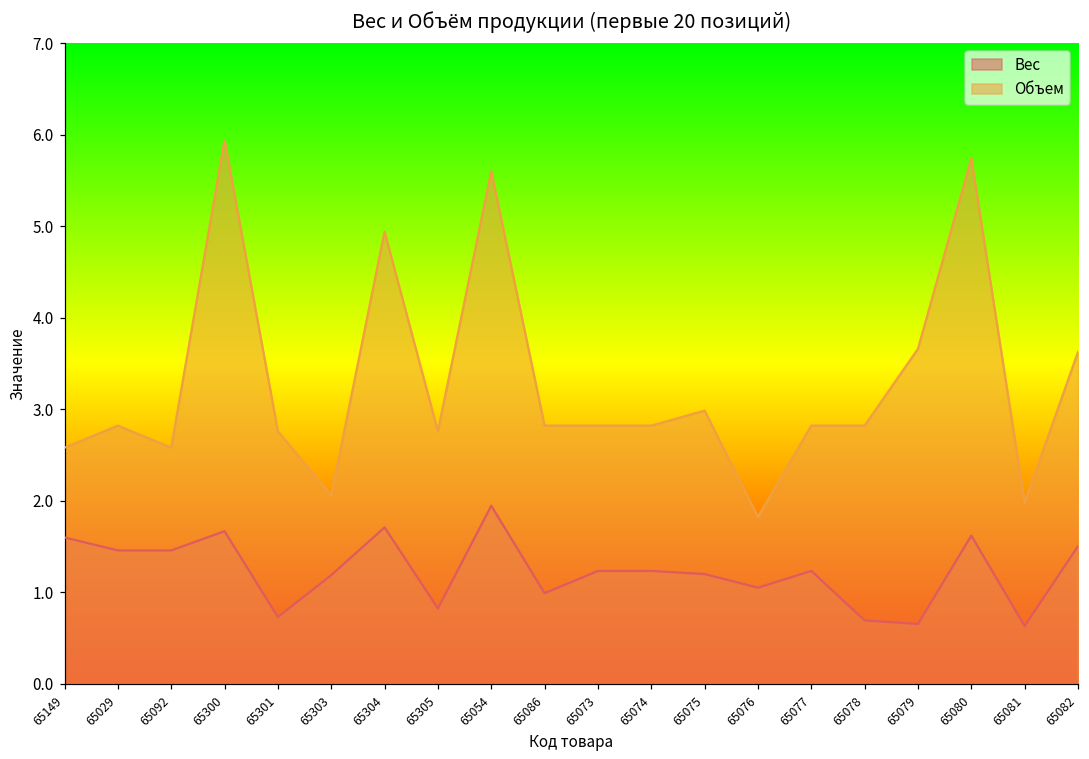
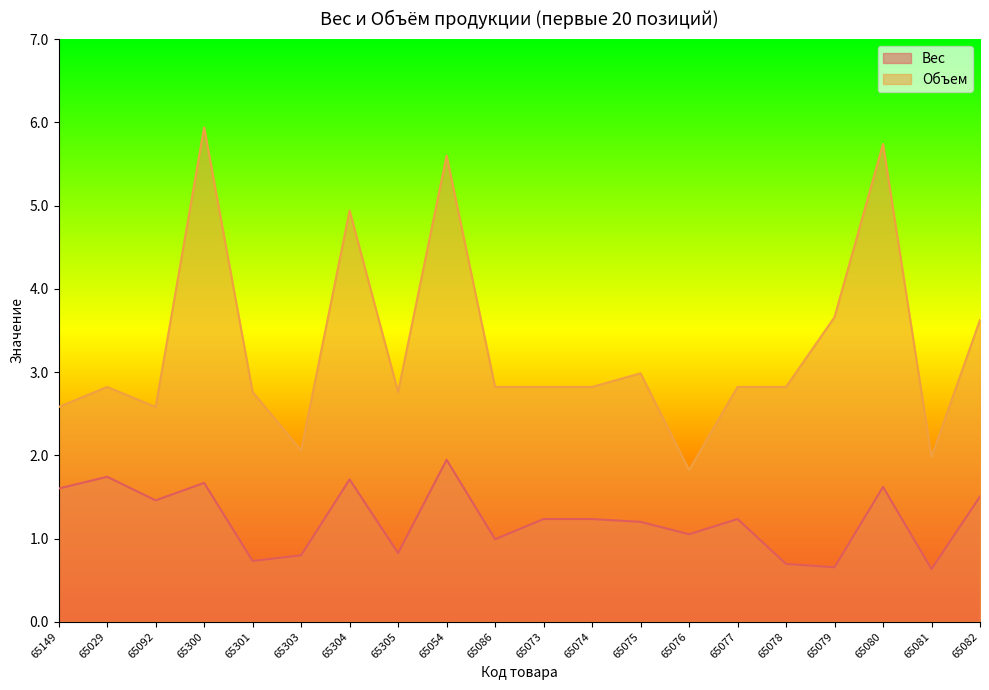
Вес, 65029: 1.5 -> 1.7
Вес, 65303: 1.2 -> 0.8
